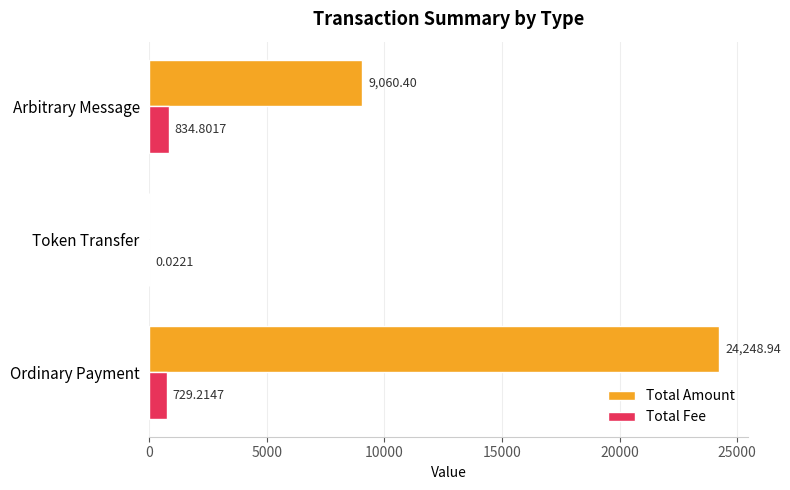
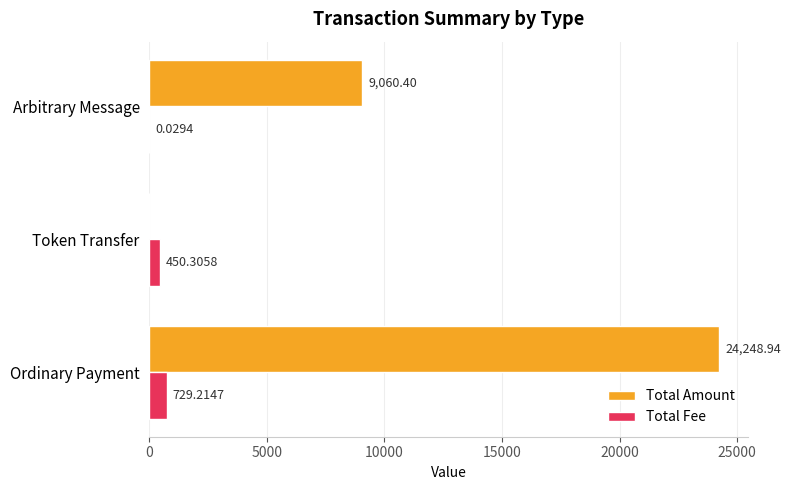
Total Fee, Arbitrary Message: 834.8017 -> 0.0294
Total Fee, Token Transfer: 0.0221 -> 450.3058
